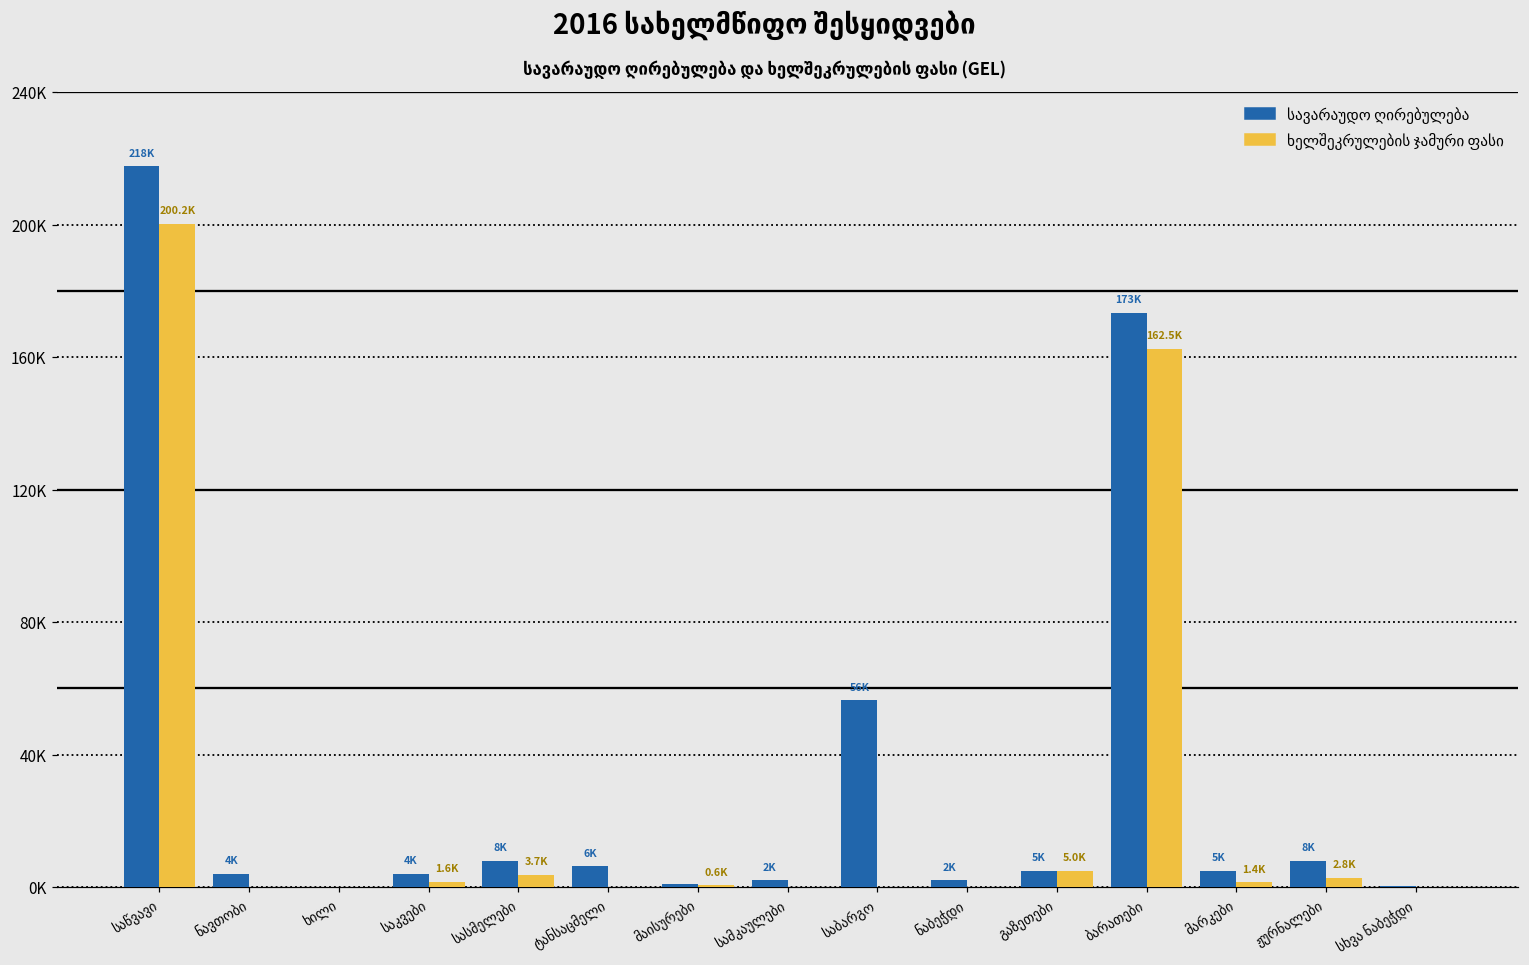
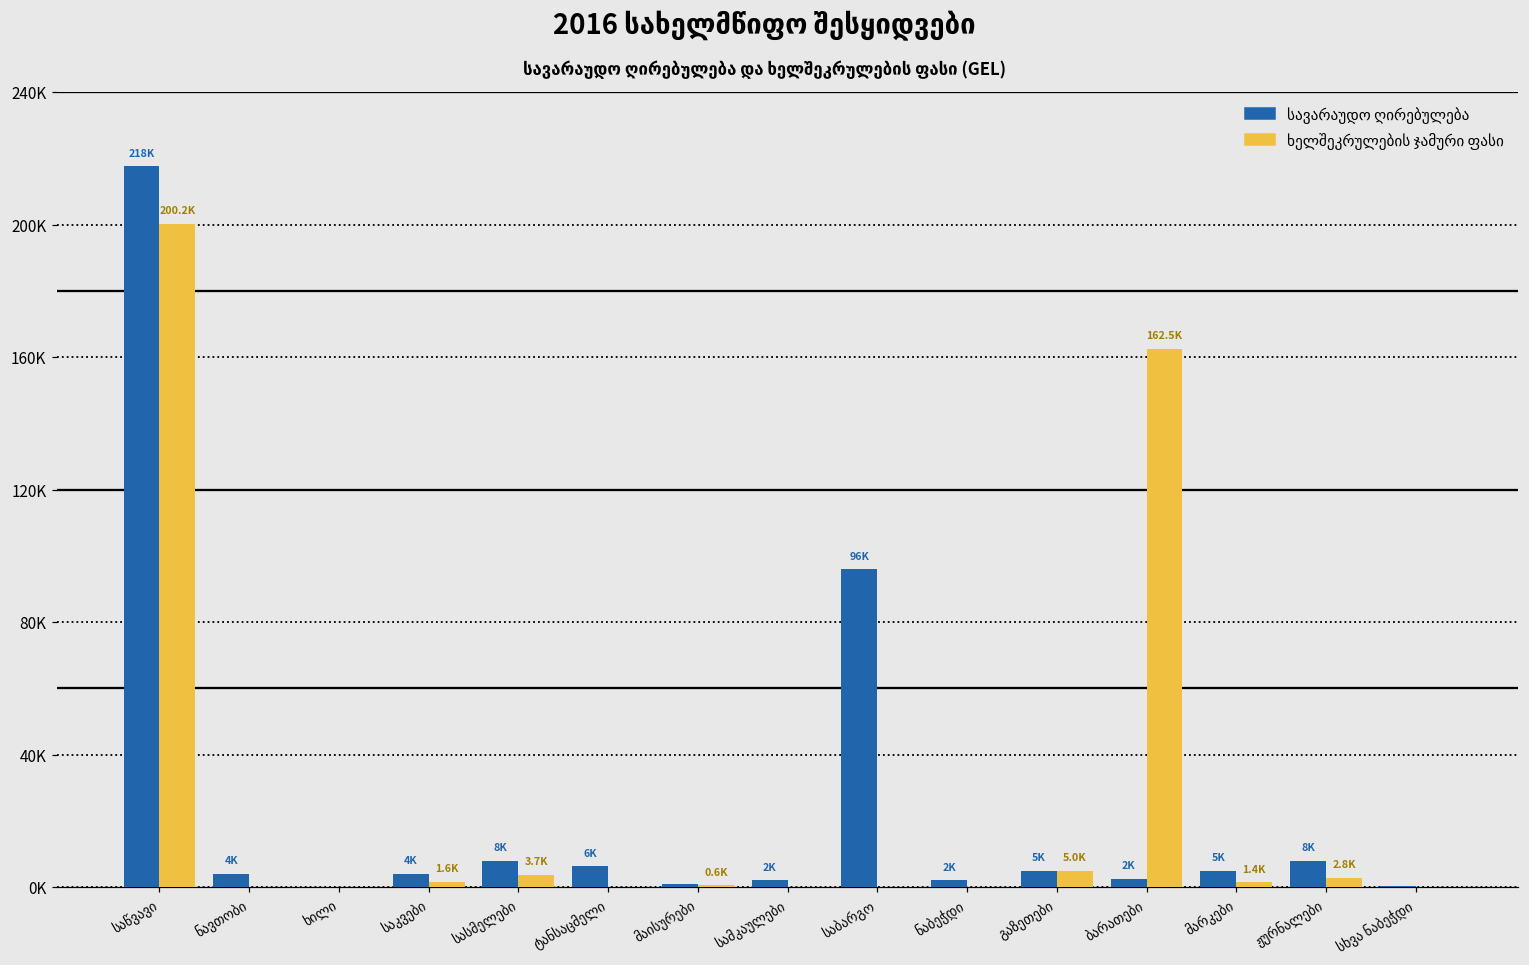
სავარაუდო ღირებულება, საბარგო: 56K -> 96K
სავარაუდო ღირებულება, ბარათები: 173K -> 2K
